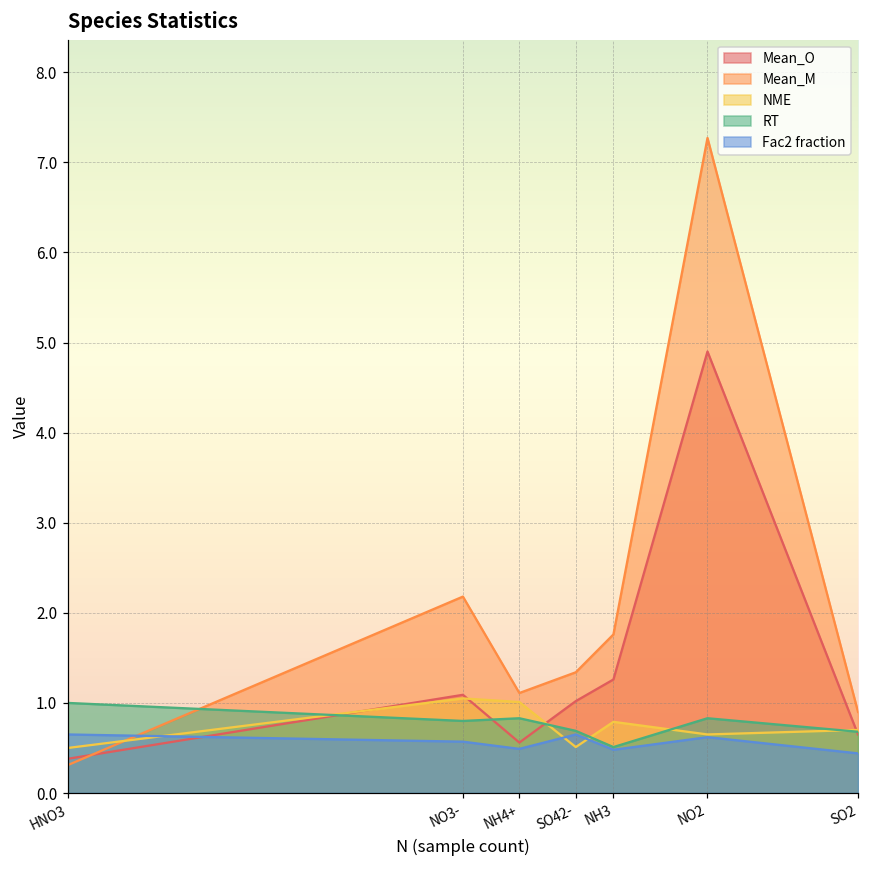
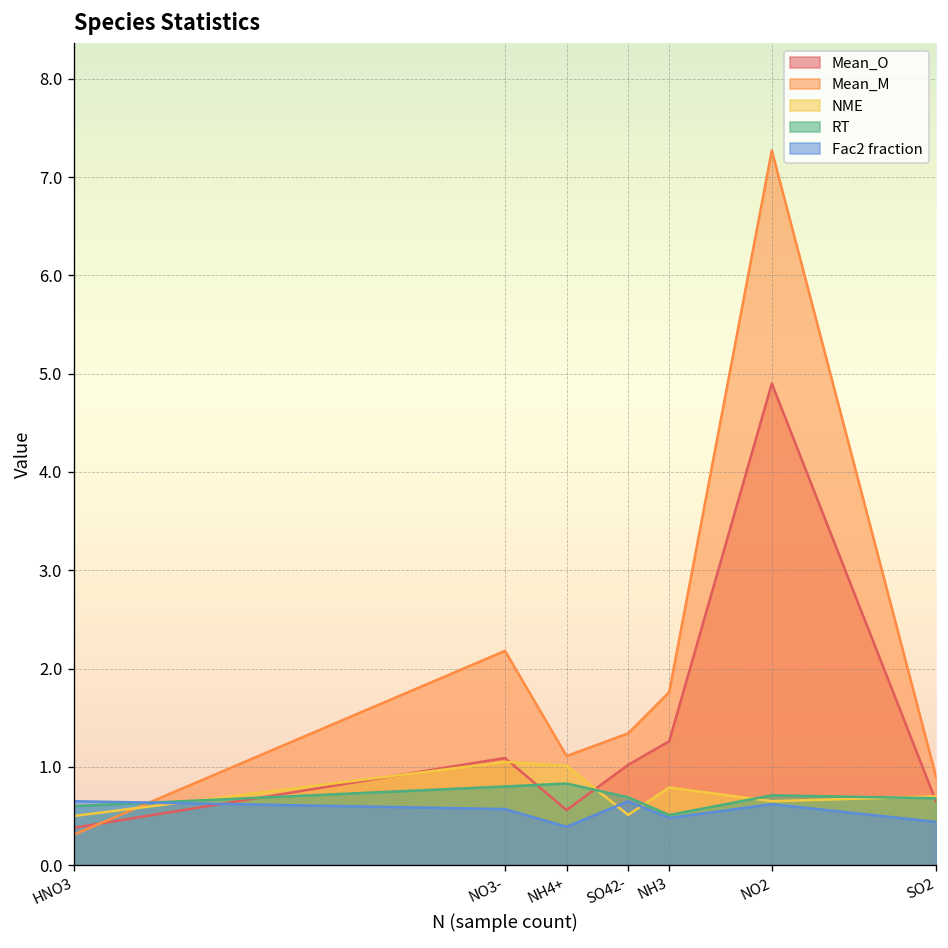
RT, HNO3: 1.0 -> 0.6
Fac2 fraction, NH4+: 0.5 -> 0.4
RT, NO2: 0.8 -> 0.7
